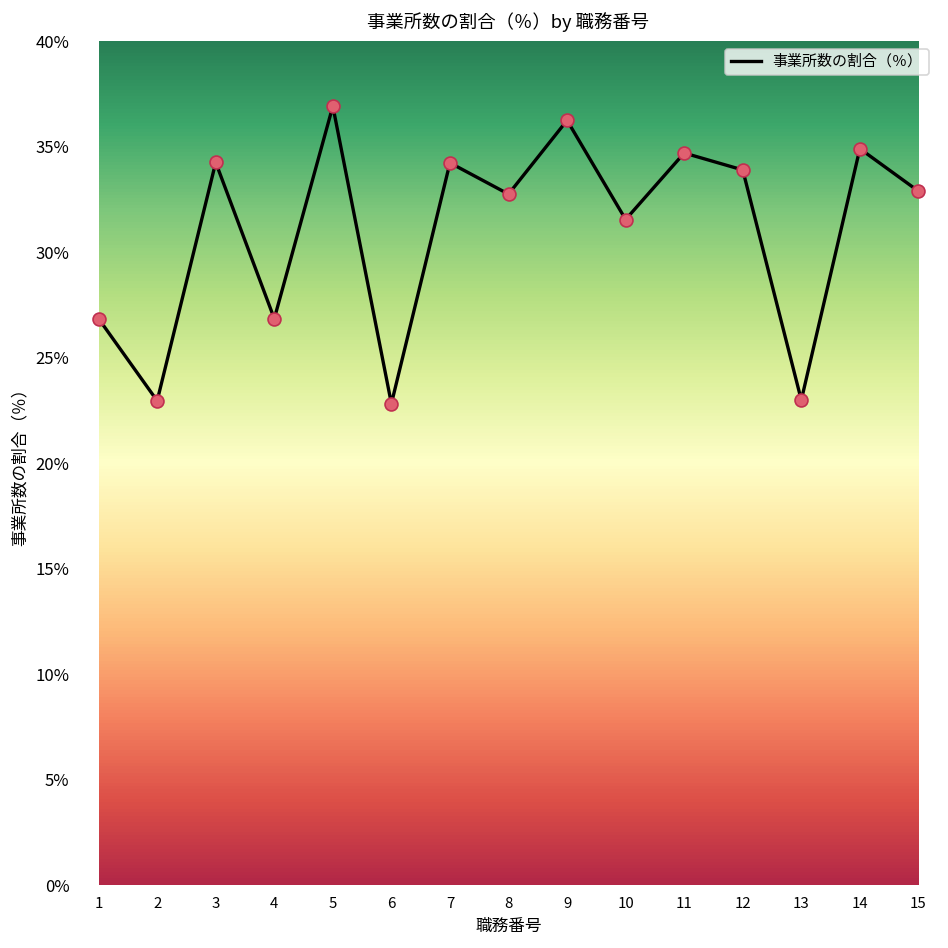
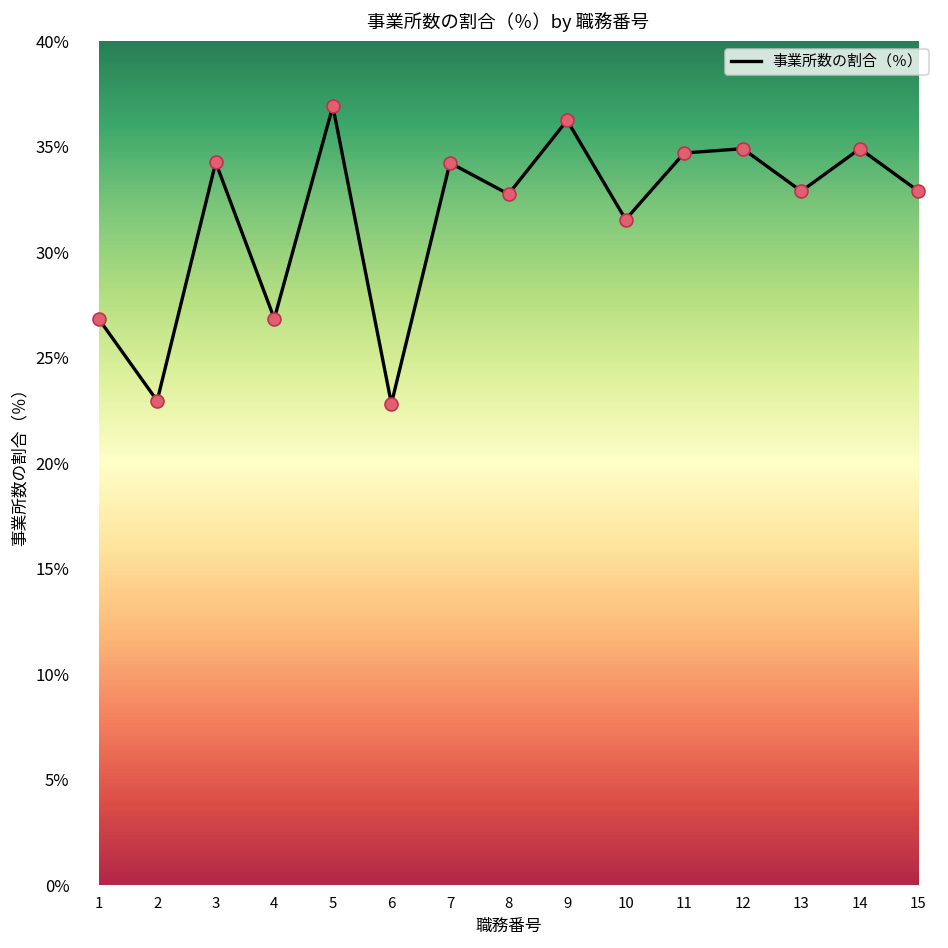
12: 33.9% -> 34.9%
13: 23.0% -> 32.9%
